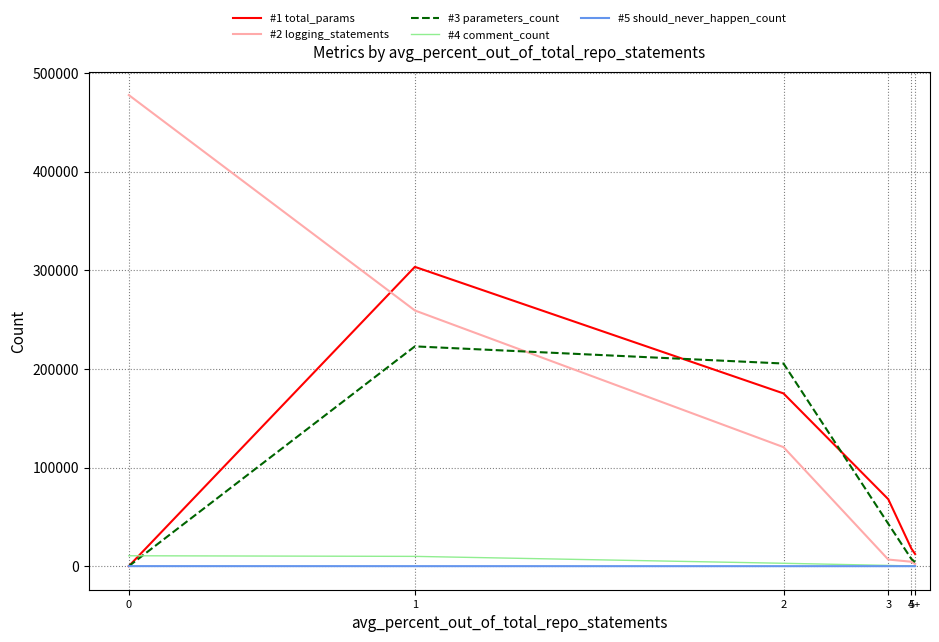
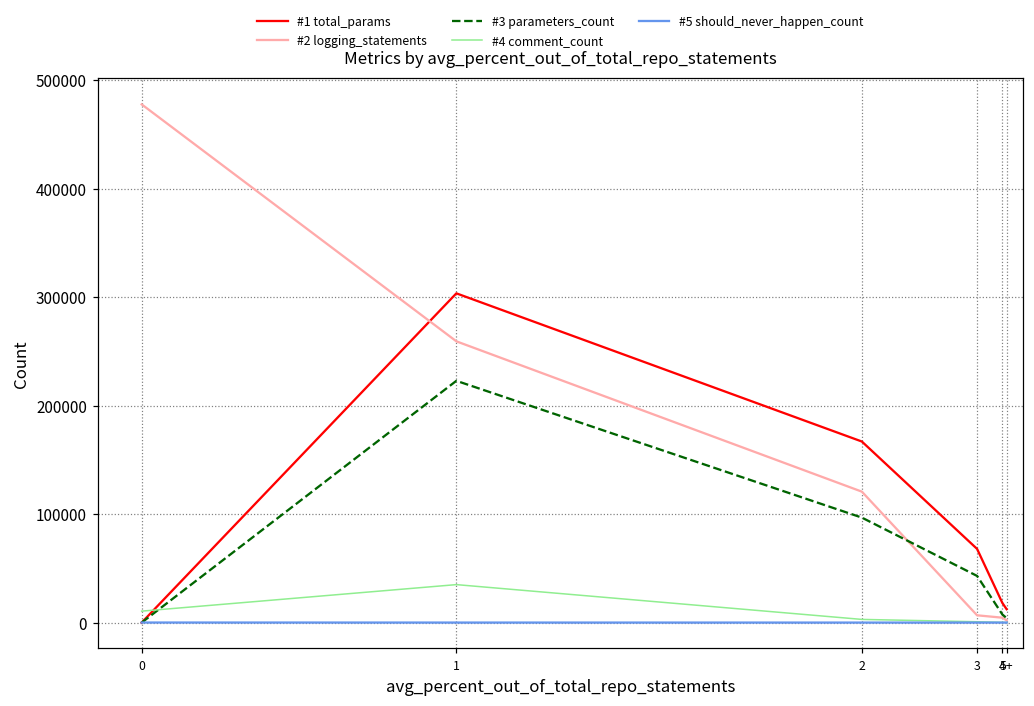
#4 comment_count, 1: 10000 -> 30000
#1 total_params, 2: 180000 -> 170000
#3 parameters_count, 2: 210000 -> 100000
